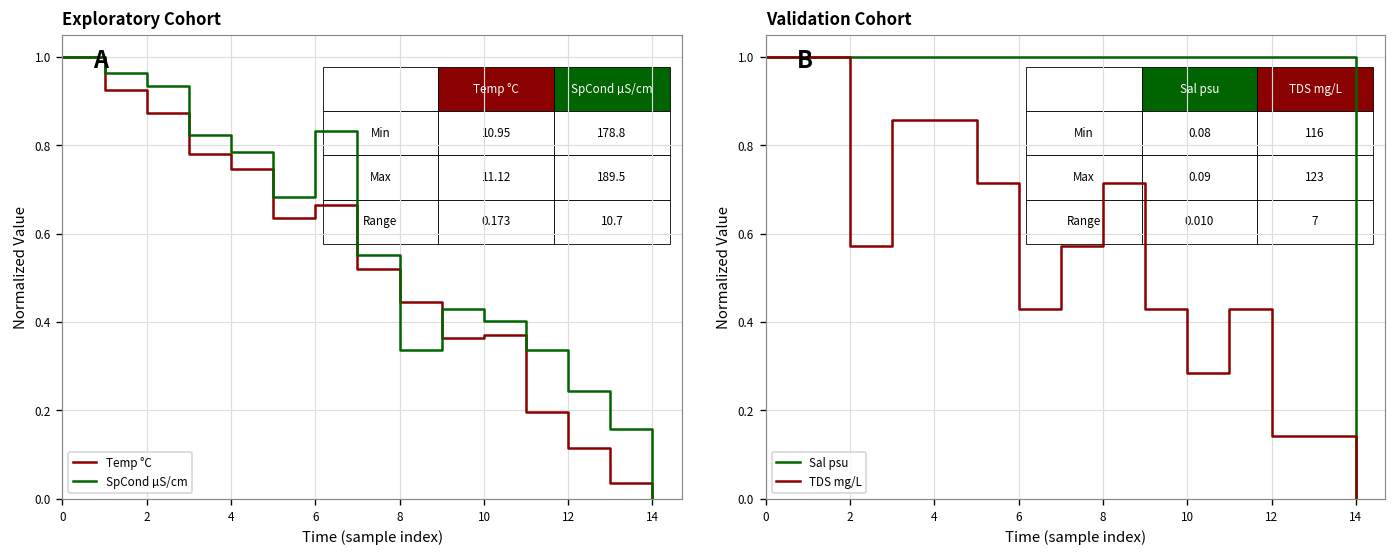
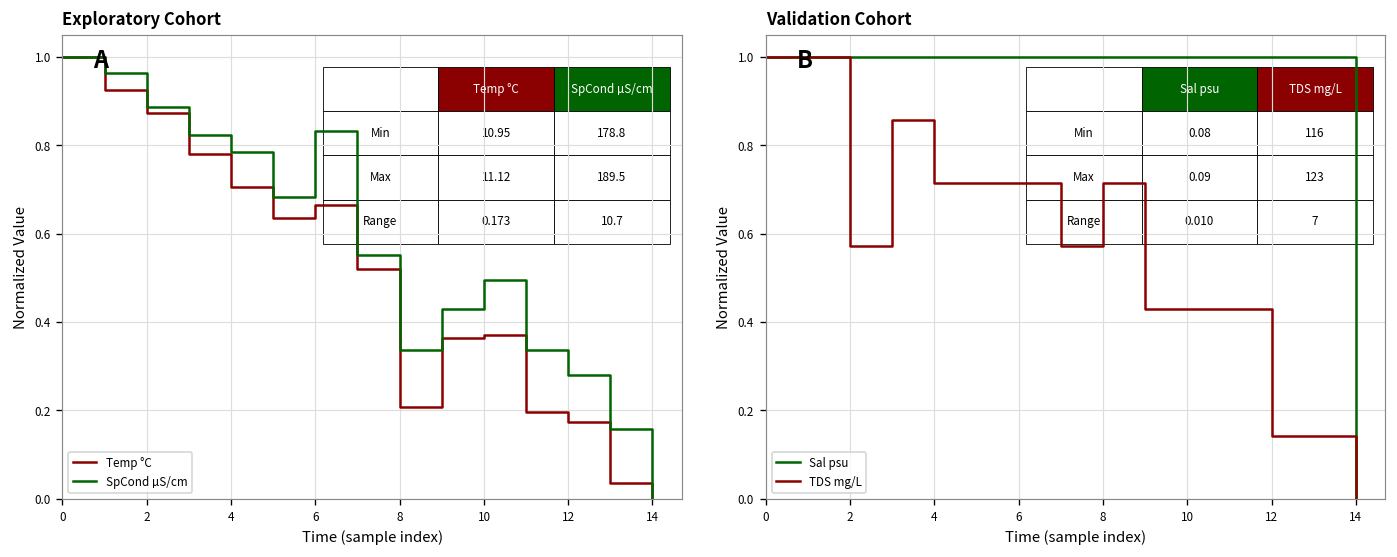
Exploratory Cohort, SpCond µS/cm, 2: 0.93 -> 0.89
Exploratory Cohort, Temp °C, 4: 0.75 -> 0.71
Exploratory Cohort, Temp °C, 8: 0.45 -> 0.21
Exploratory Cohort, SpCond µS/cm, 10: 0.40 -> 0.50
Exploratory Cohort, Temp °C, 12: 0.12 -> 0.17
Exploratory Cohort, SpCond µS/cm, 12: 0.24 -> 0.28
Validation Cohort, TDS mg/L, 4: 0.86 -> 0.71
Validation Cohort, TDS mg/L, 6: 0.43 -> 0.71
Validation Cohort, TDS mg/L, 10: 0.29 -> 0.43
